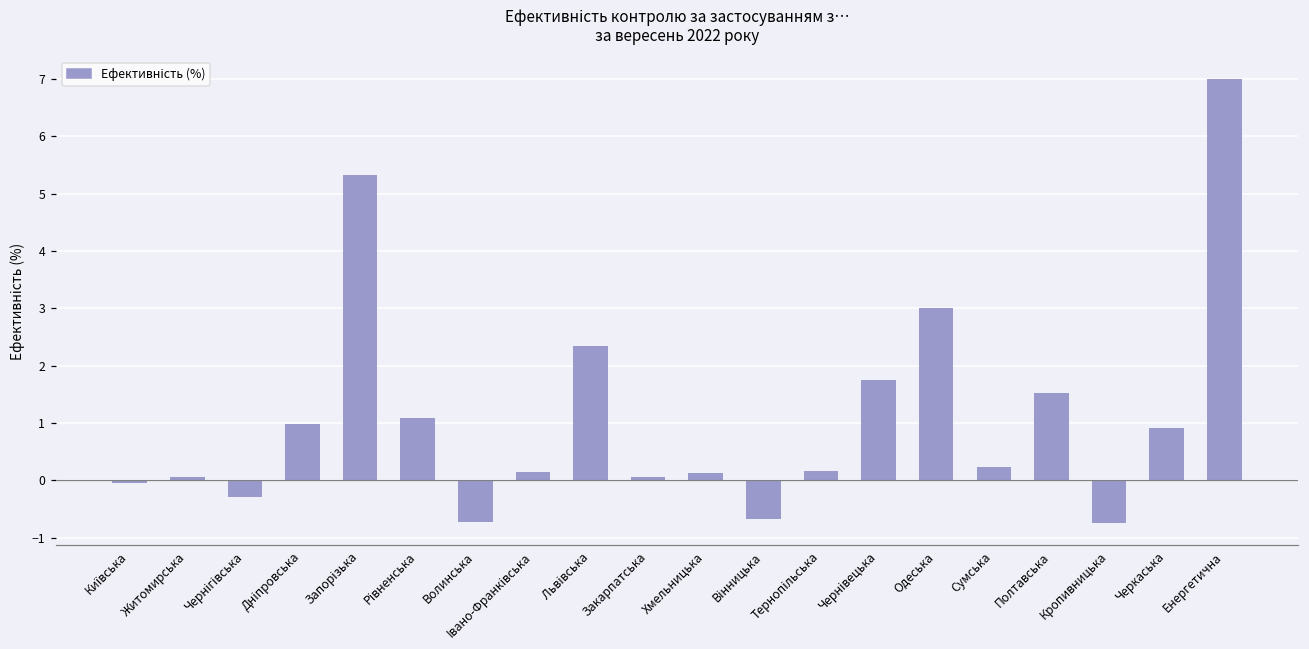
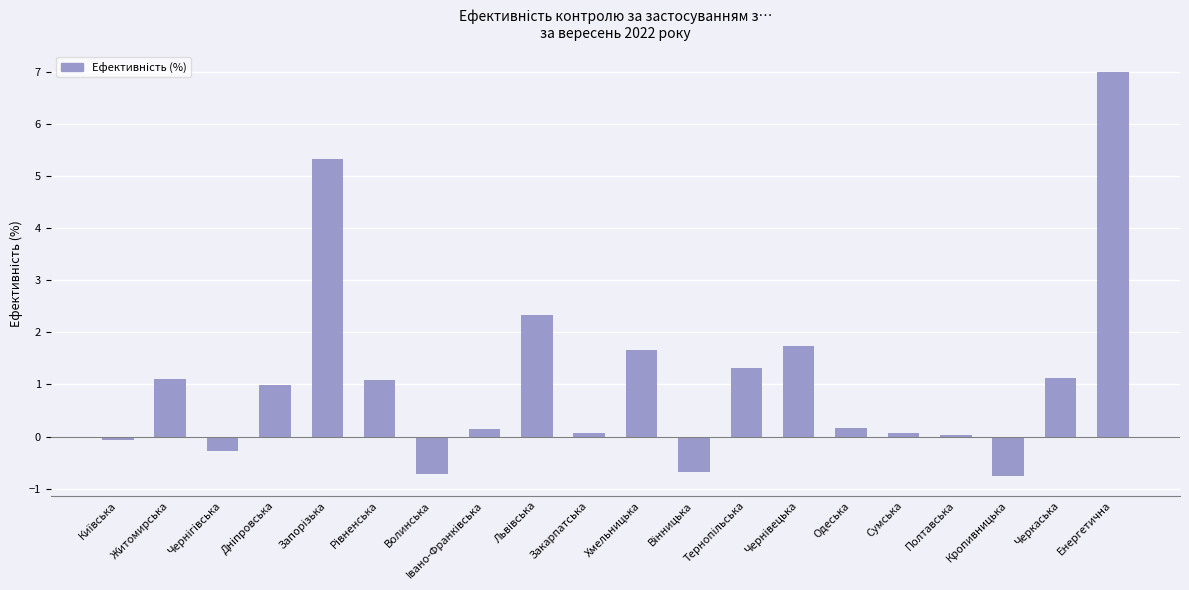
Житомирська: 0.1 -> 1.1
Хмельницька: 0.1 -> 1.7
Тернопільська: 0.2 -> 1.3
Одеська: 3.0 -> 0.2
Сумська: 0.2 -> 0.1
Полтавська: 1.5 -> 0.0
Черкаська: 0.9 -> 1.1
